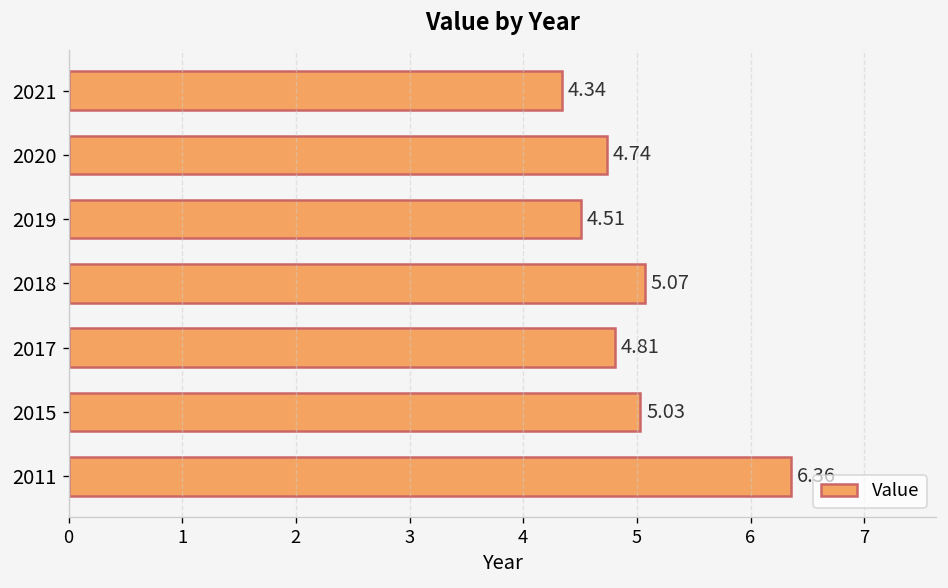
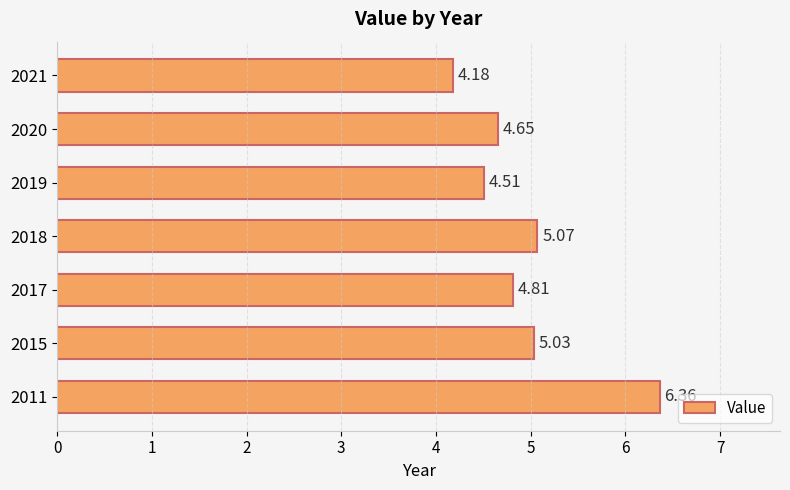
2021: 4.34 -> 4.18
2020: 4.74 -> 4.65
